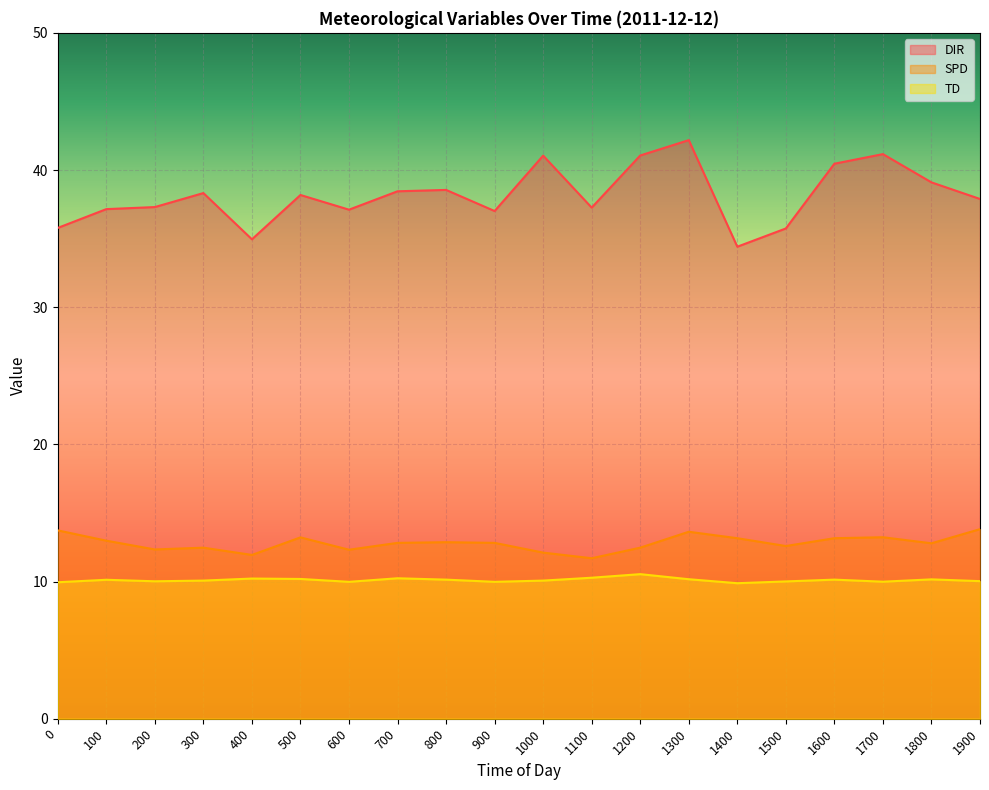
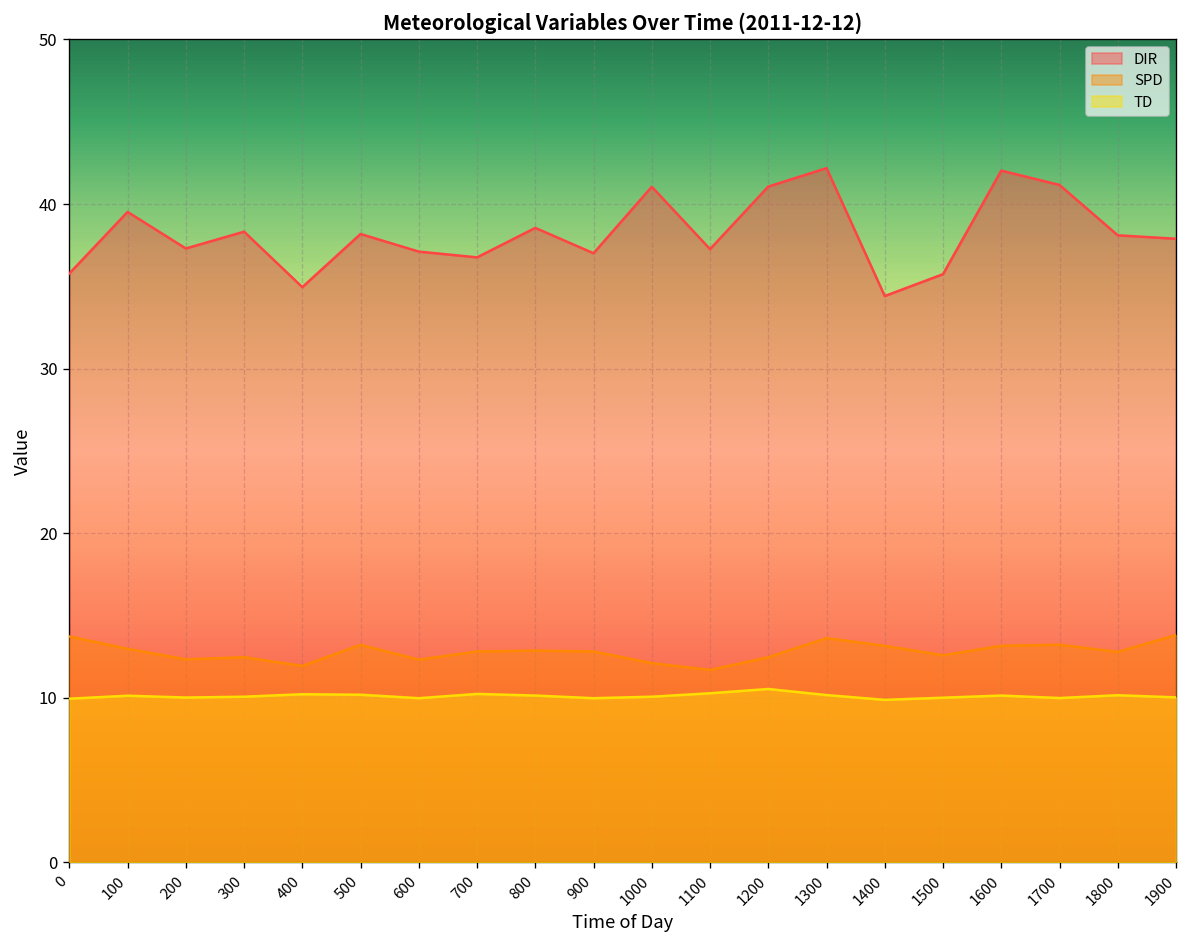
DIR, 100: 37.2 -> 39.5
DIR, 700: 38.5 -> 36.8
DIR, 1600: 40.5 -> 42.0
DIR, 1800: 39.1 -> 38.1
